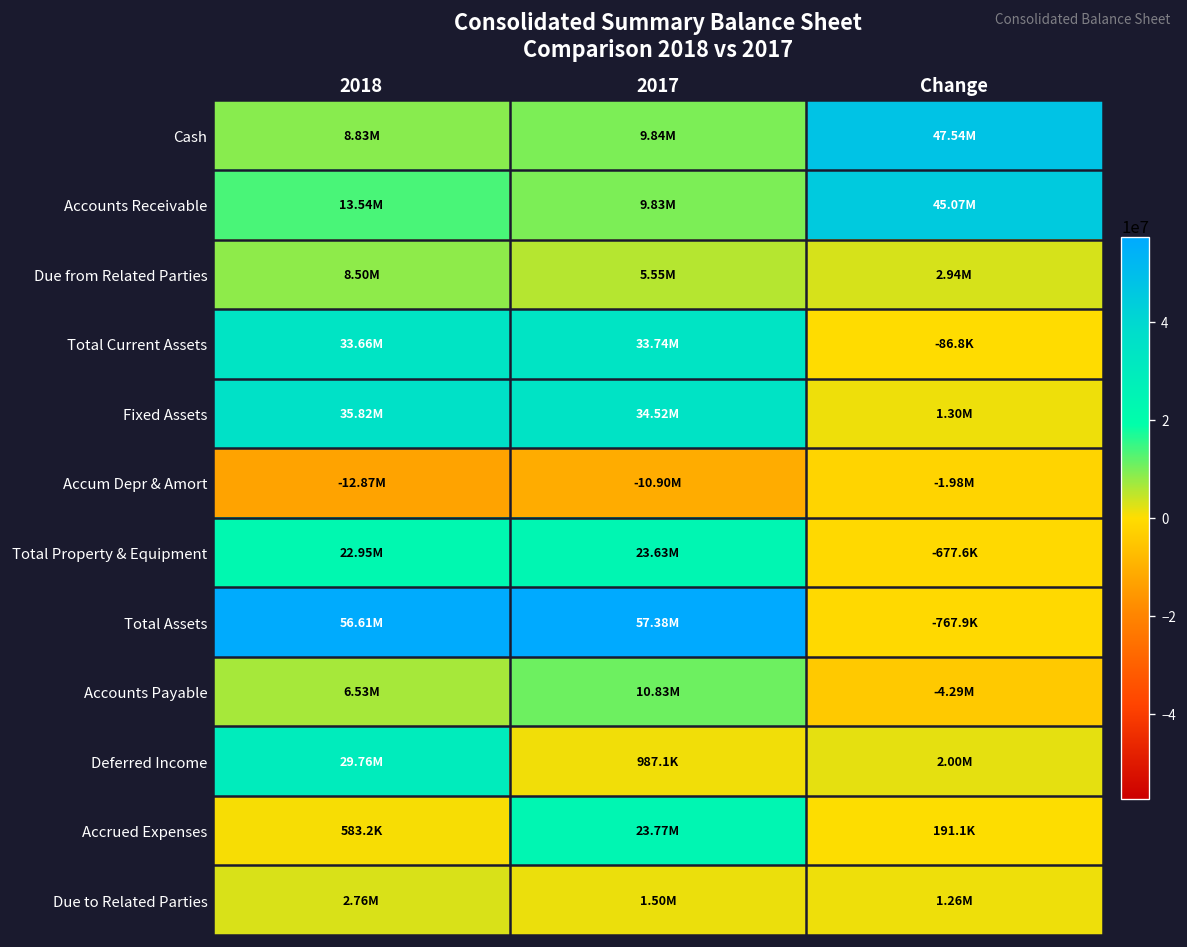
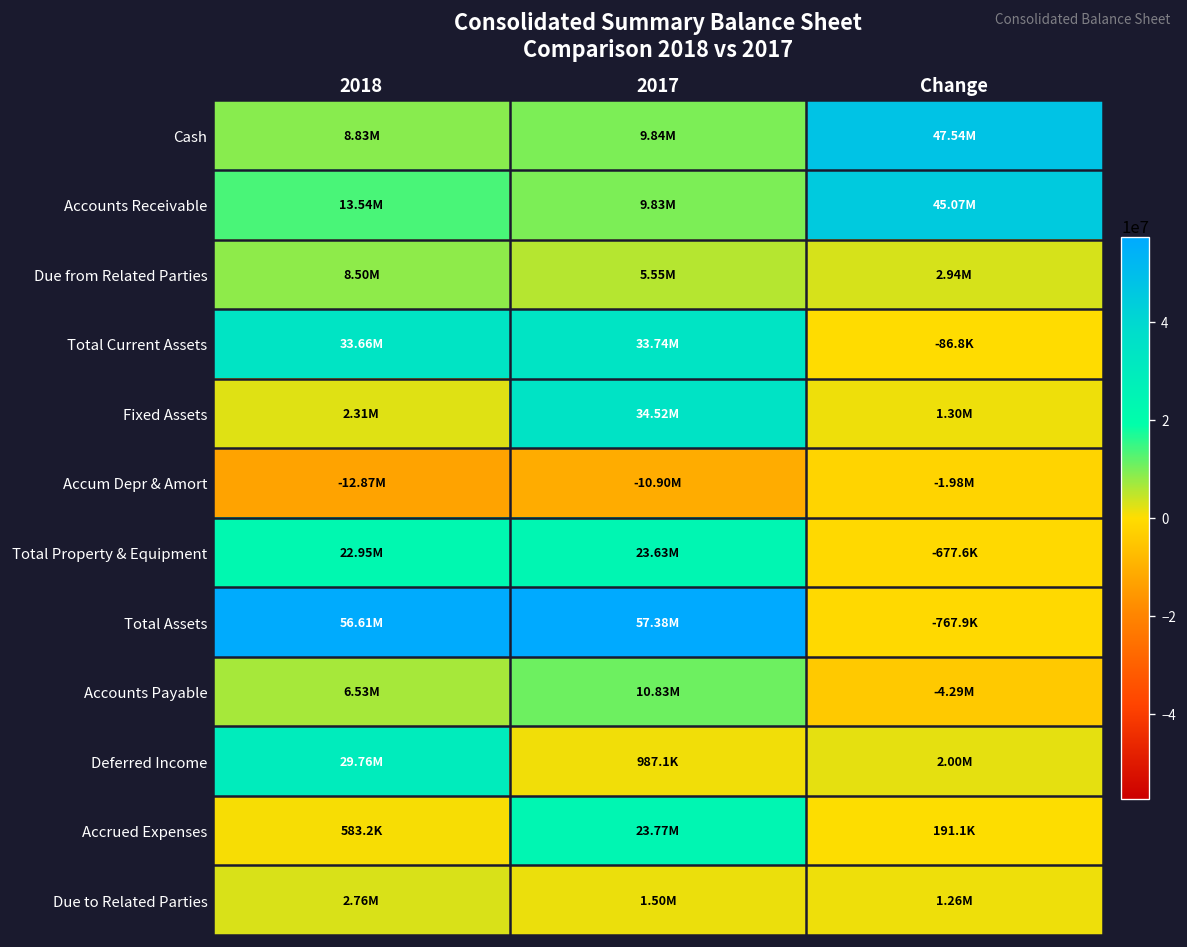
Fixed Assets, 2018: 35.82M -> 2.31M
